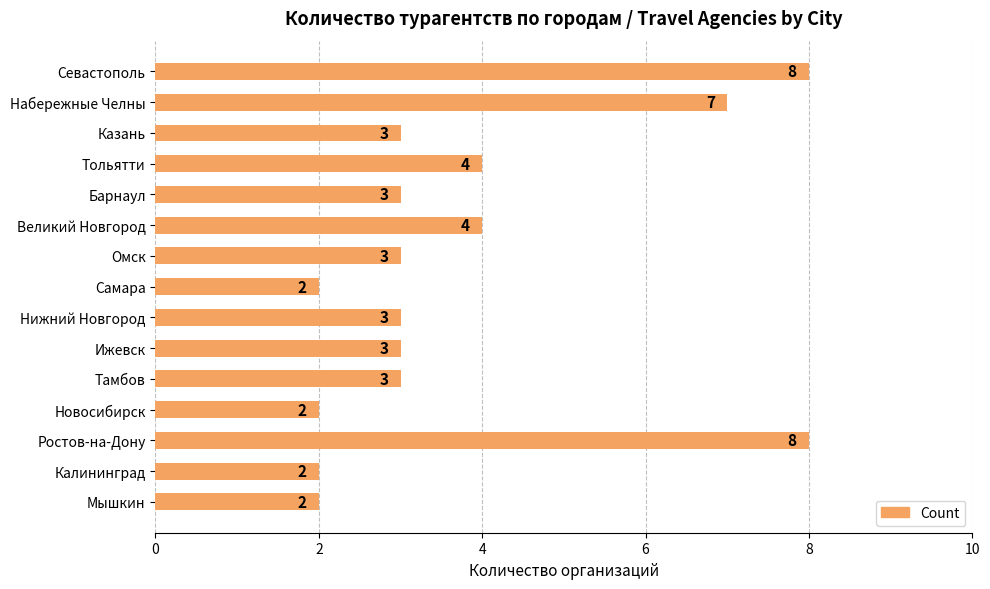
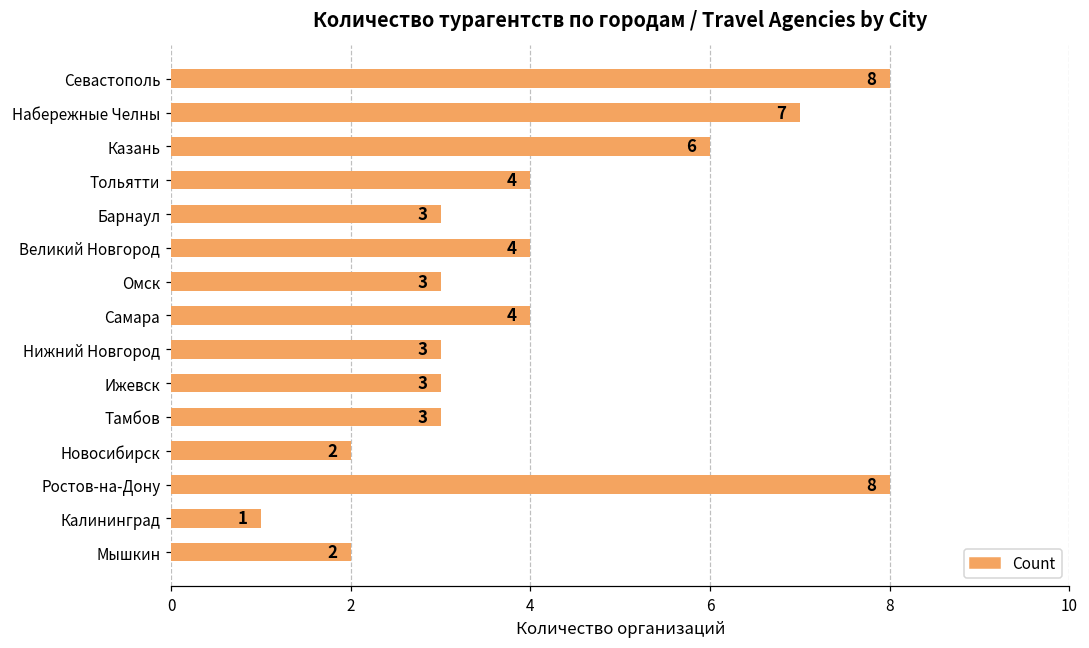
Казань: 3 -> 6
Самара: 2 -> 4
Калининград: 2 -> 1
